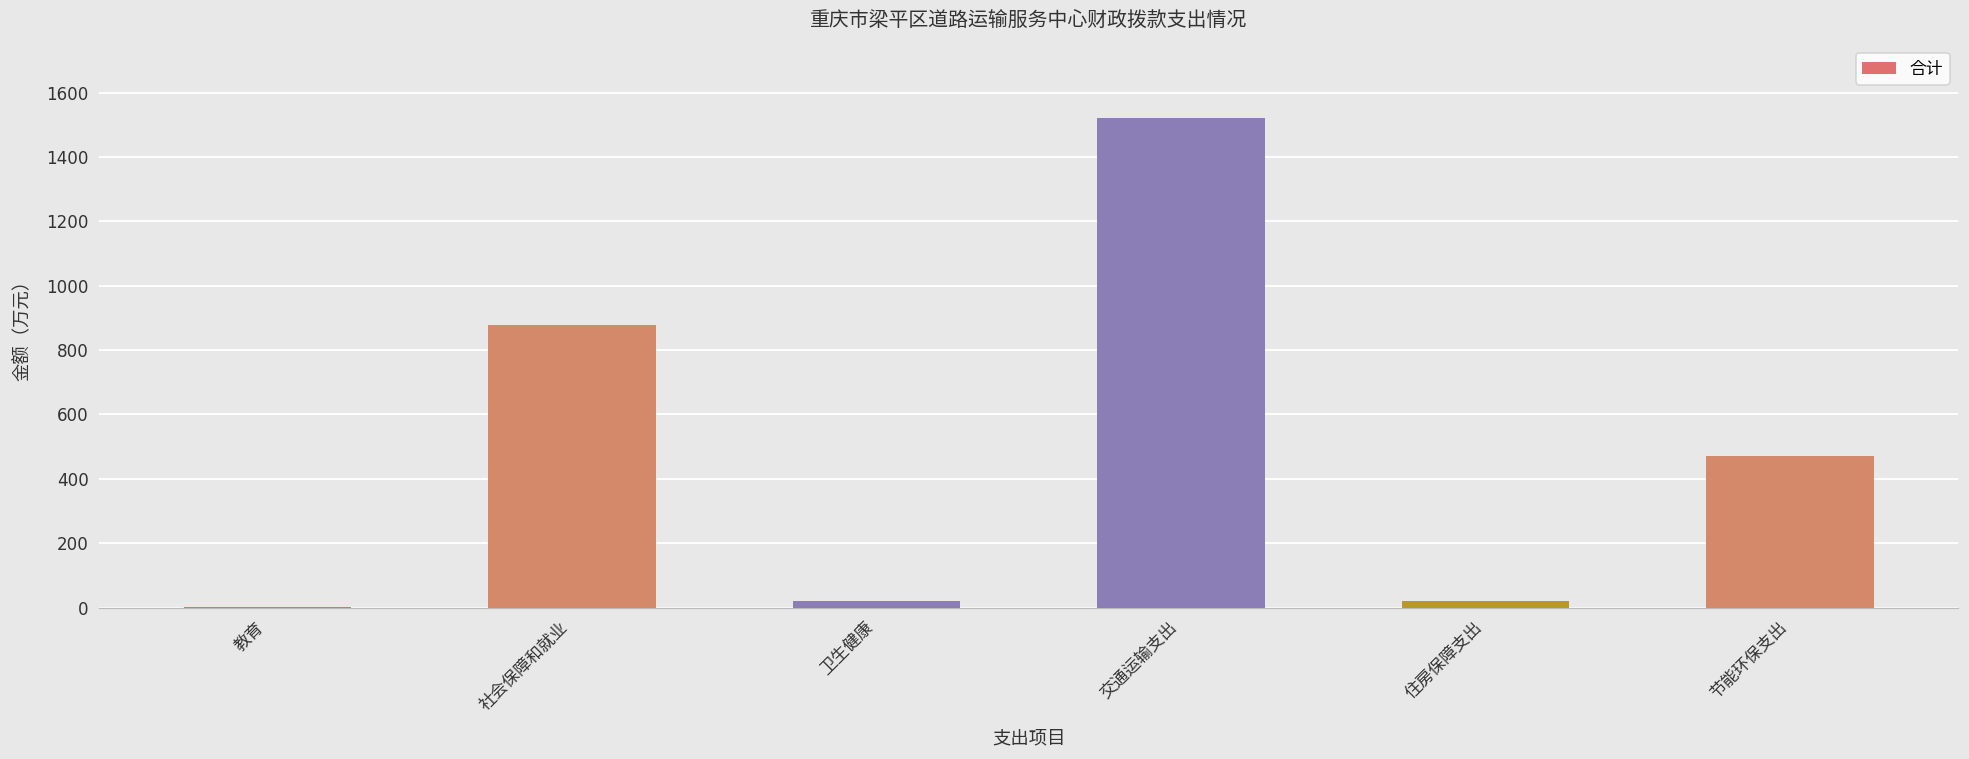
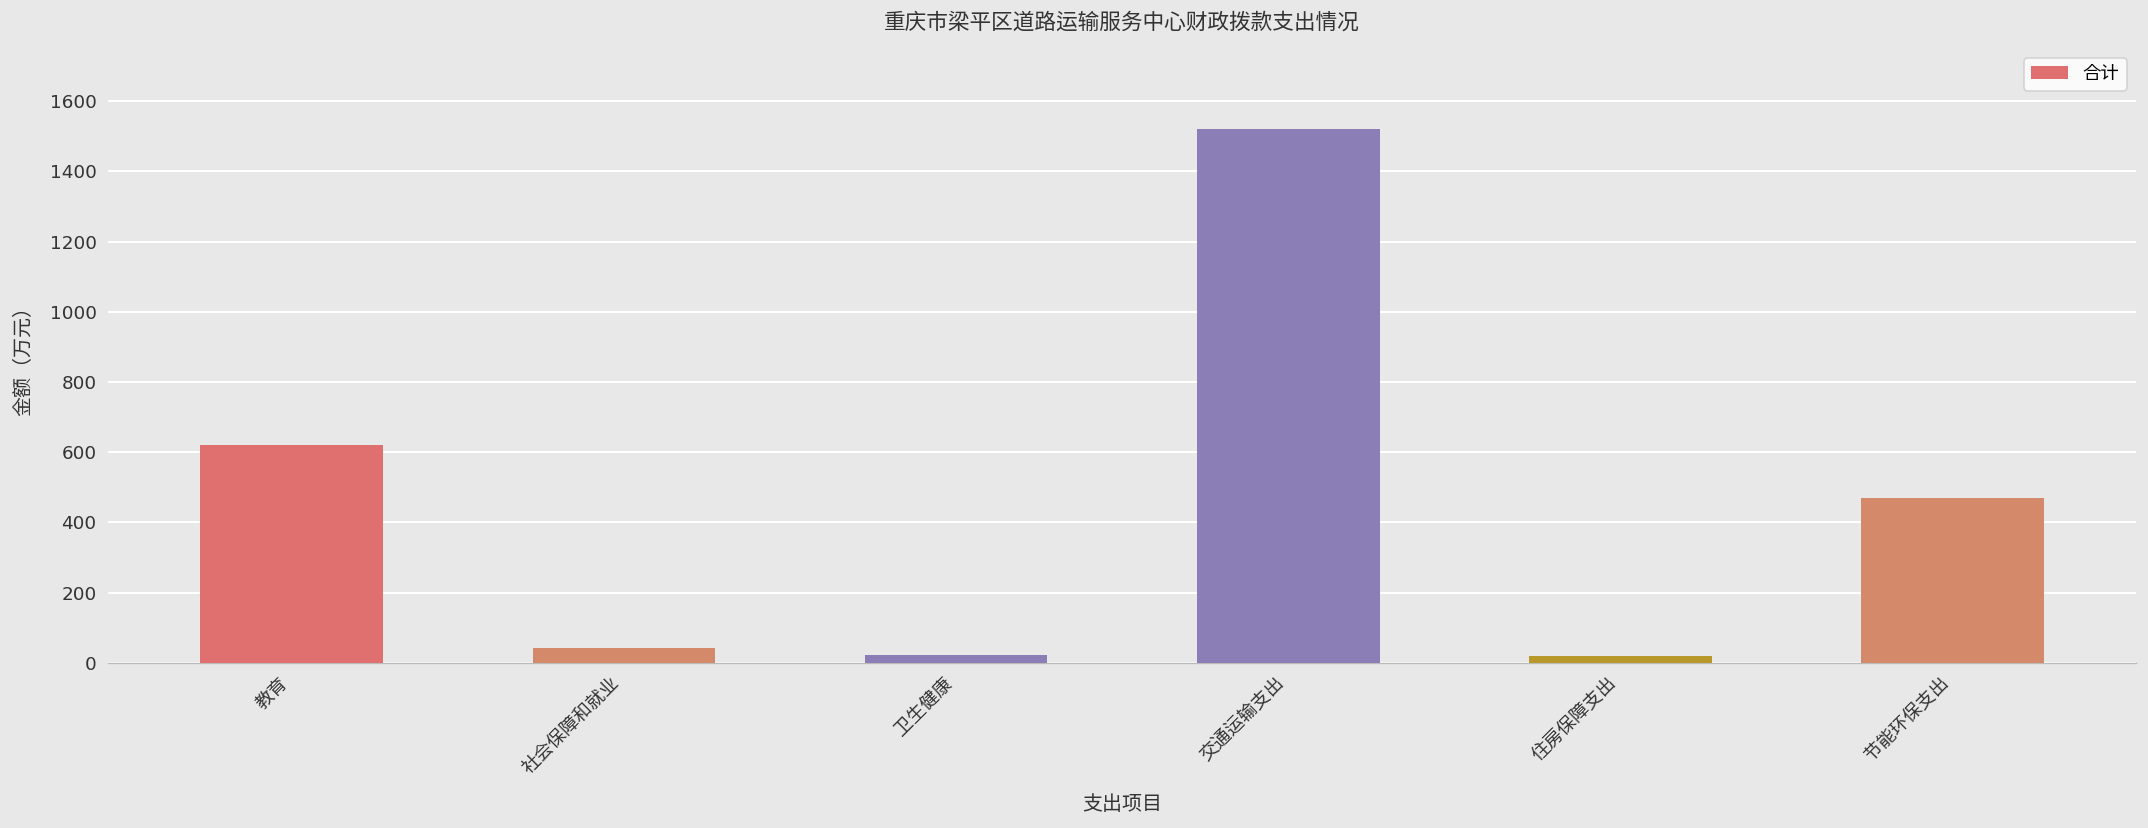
教育: 0 -> 620
社会保障和就业: 880 -> 40
